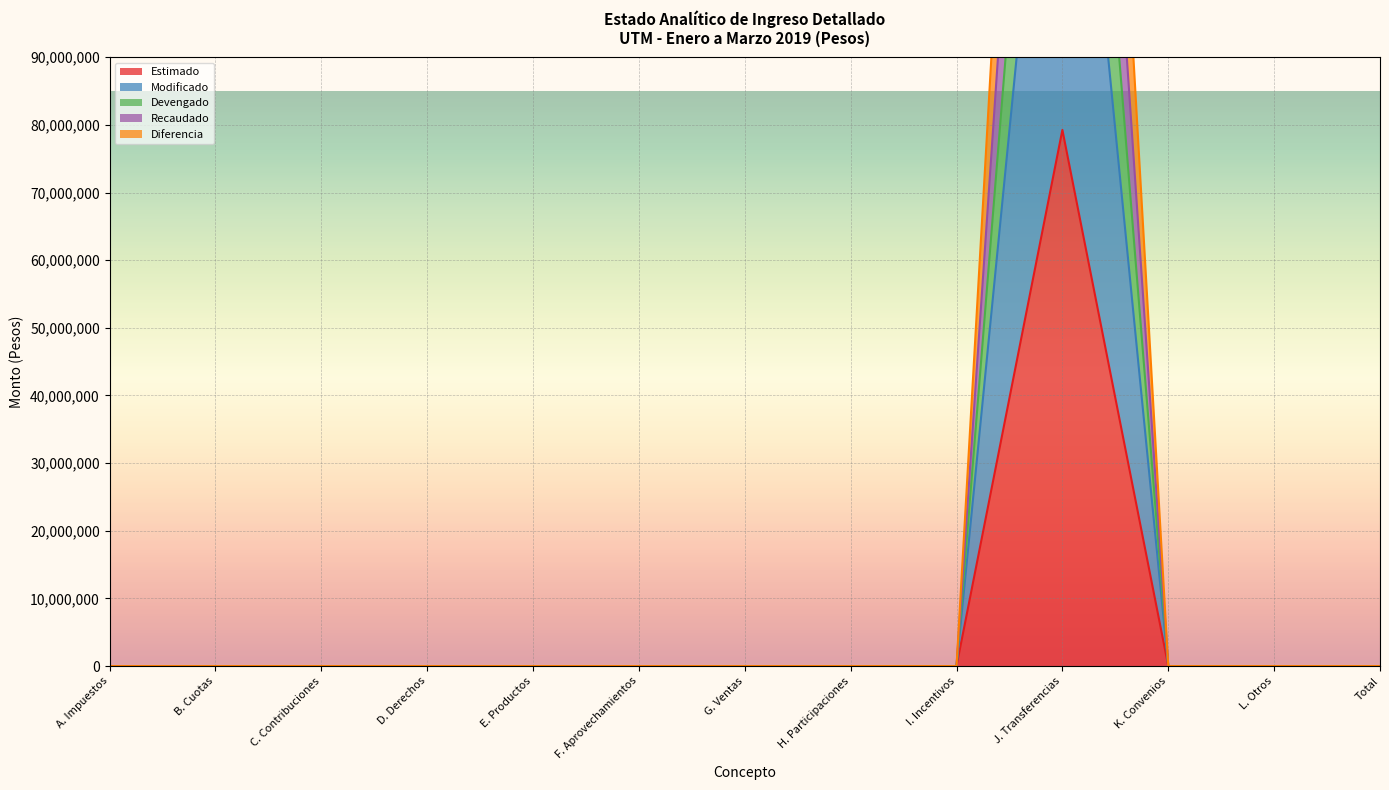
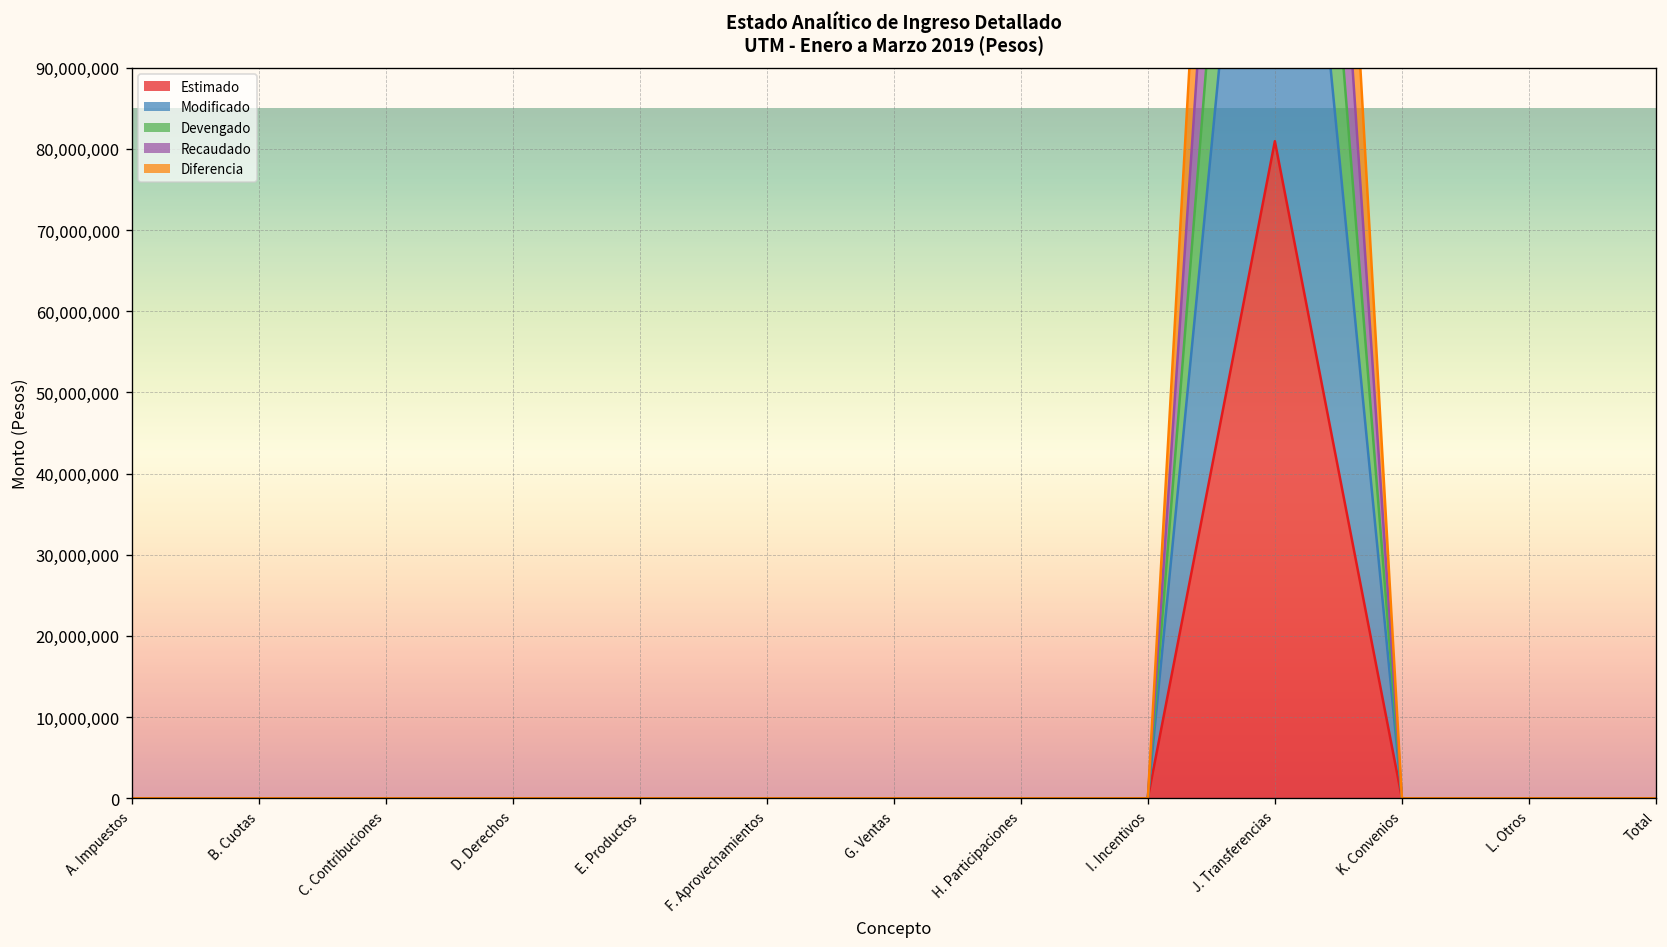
Estimado, J. Transferencias: 79,000,000 -> 81,000,000
